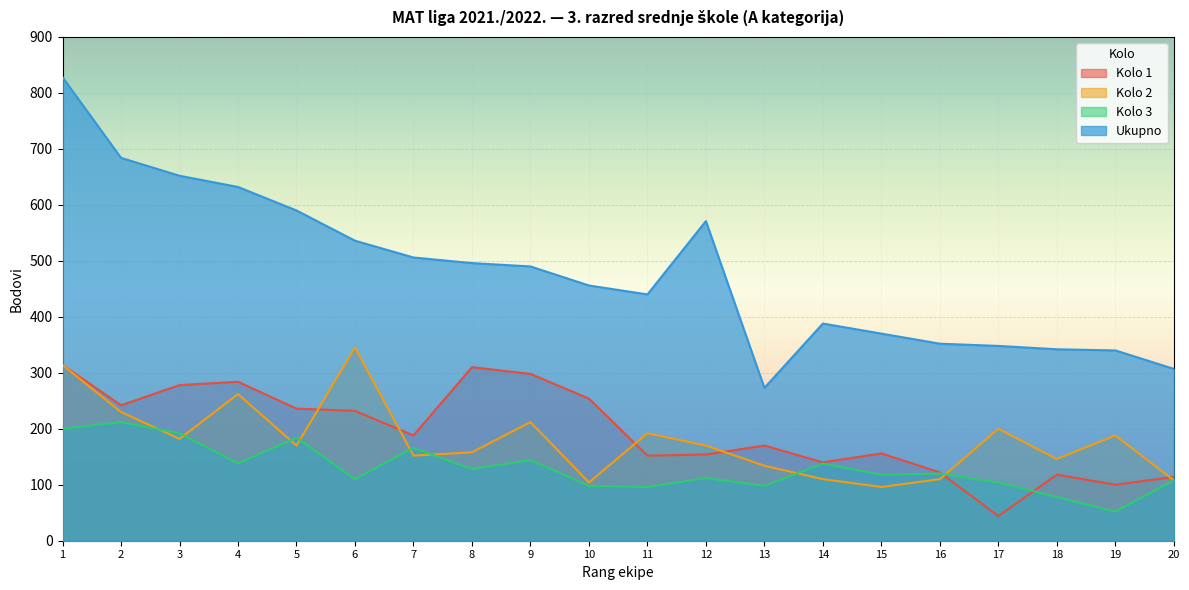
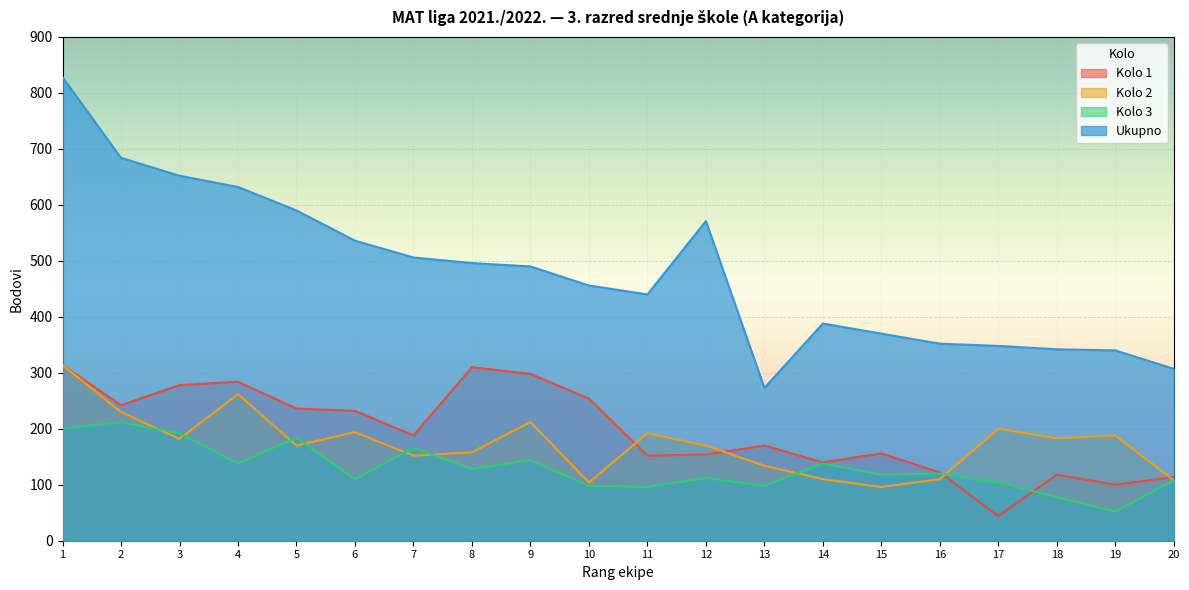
Kolo 2, 6: 350 -> 190
Kolo 2, 18: 150 -> 180
